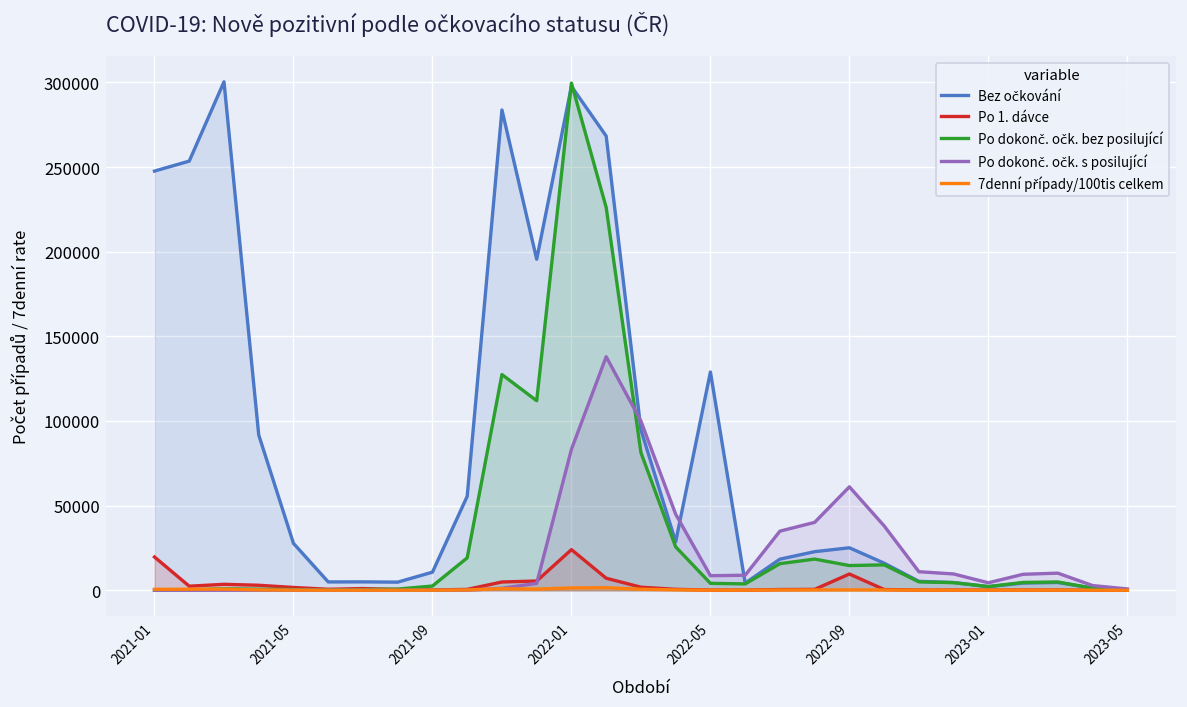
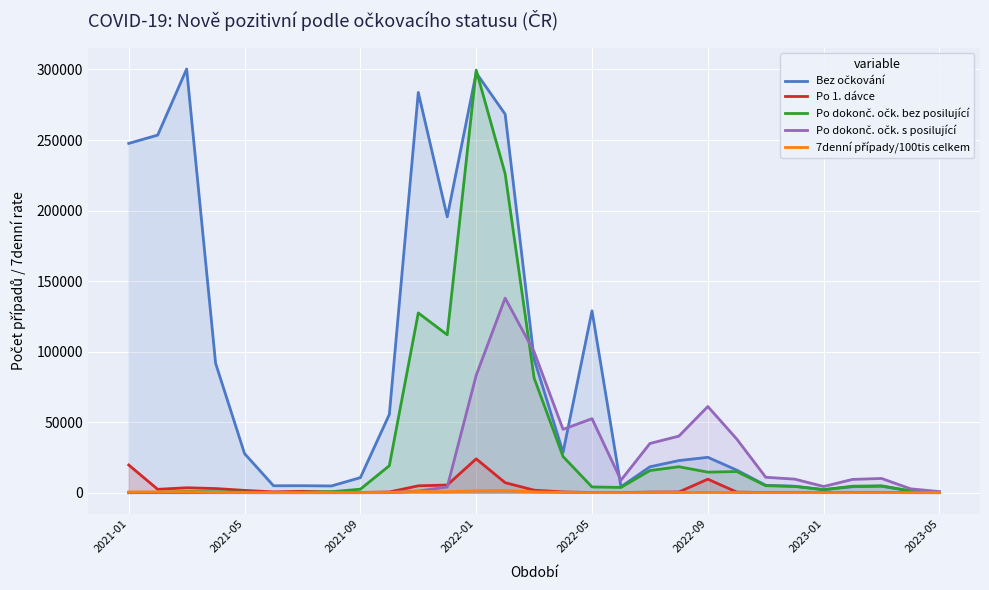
Po dokonč. očk. s posilující, 2022-05: 9000 -> 52000
